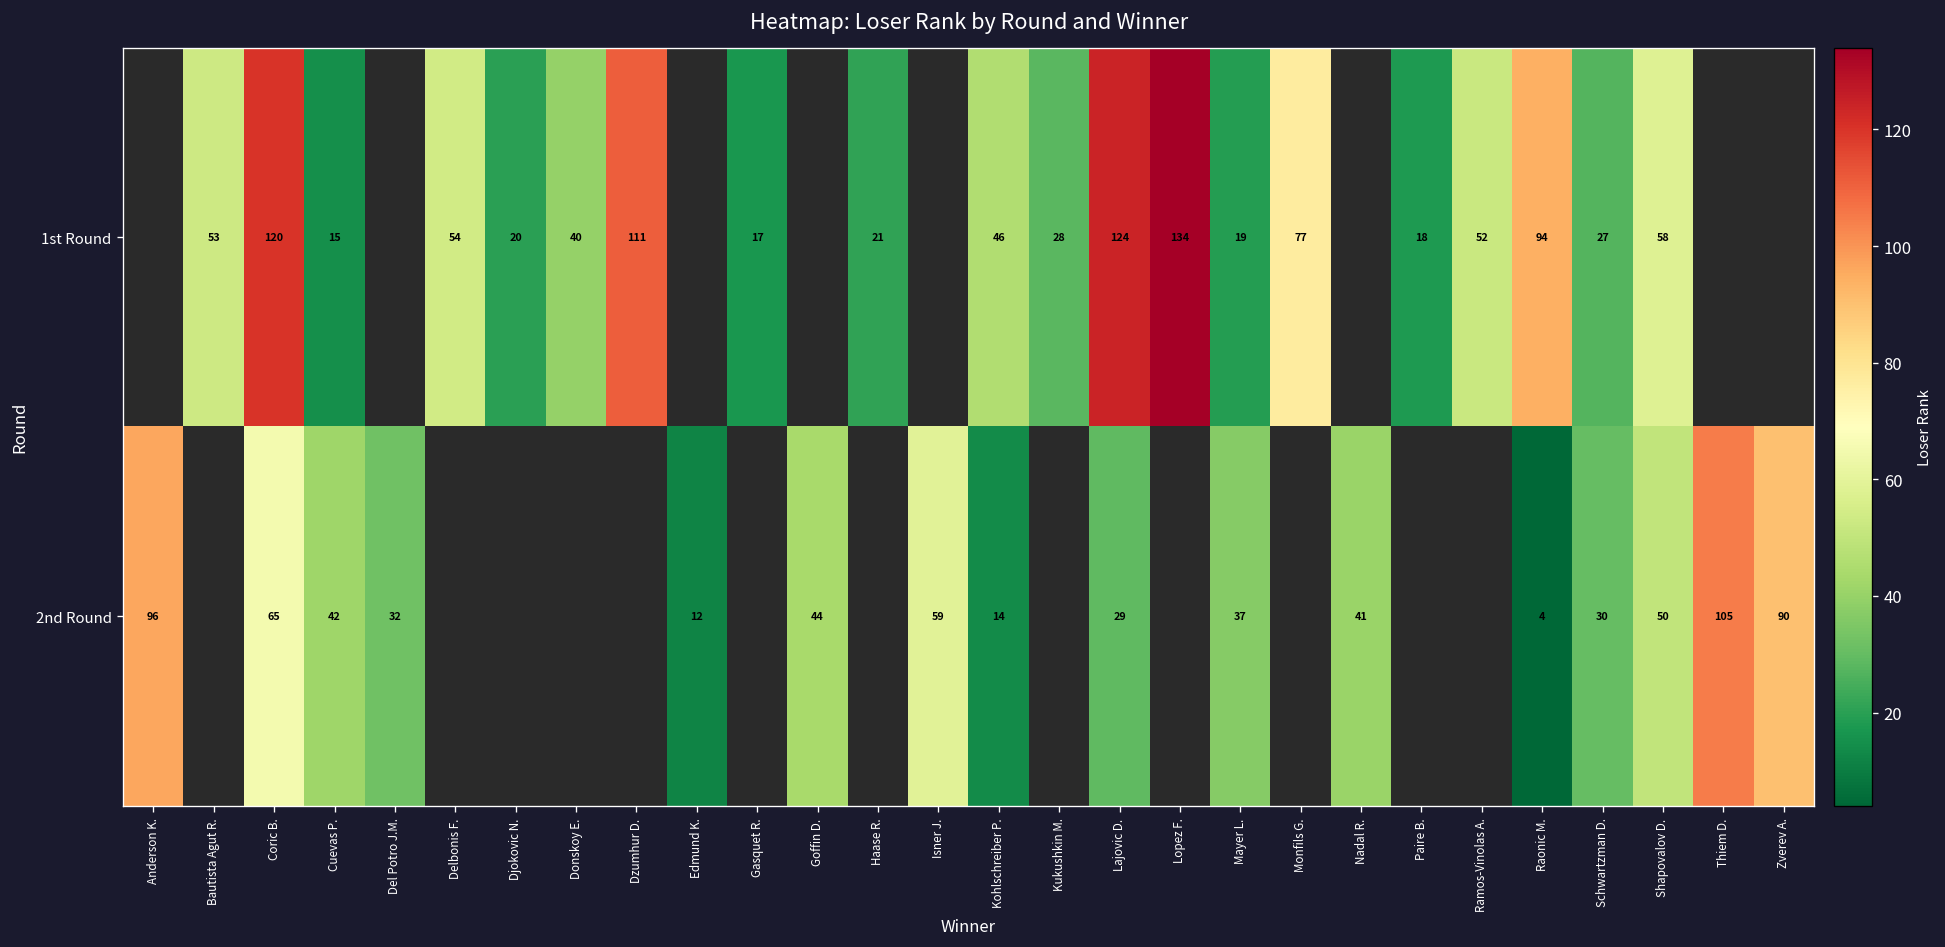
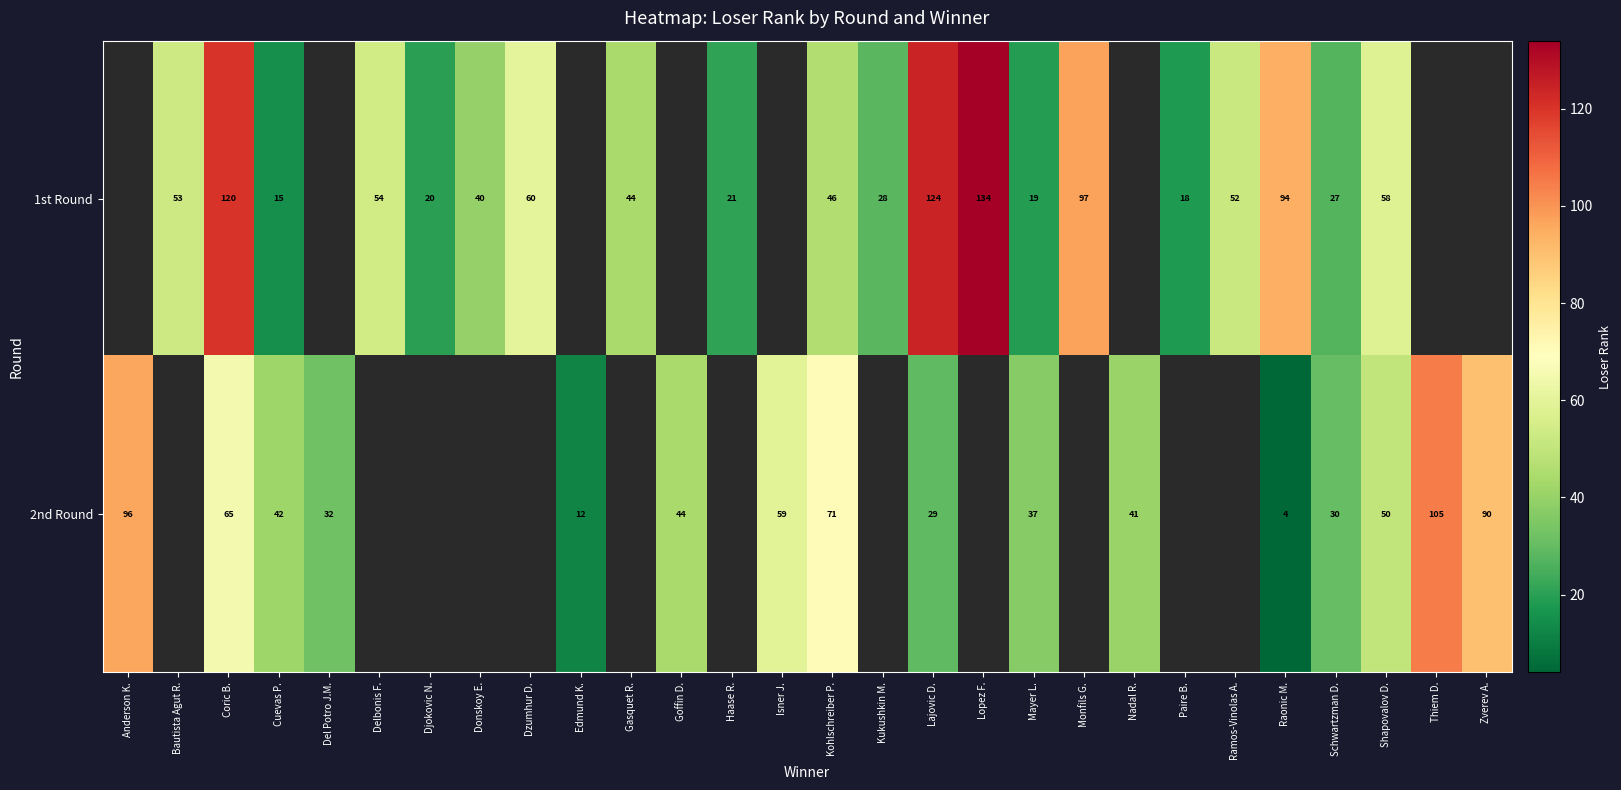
1st Round, Dzumhur D.: 111 -> 60
1st Round, Gasquet R.: 17 -> 44
1st Round, Monfils G.: 77 -> 97
2nd Round, Kohlschreiber P.: 14 -> 71
